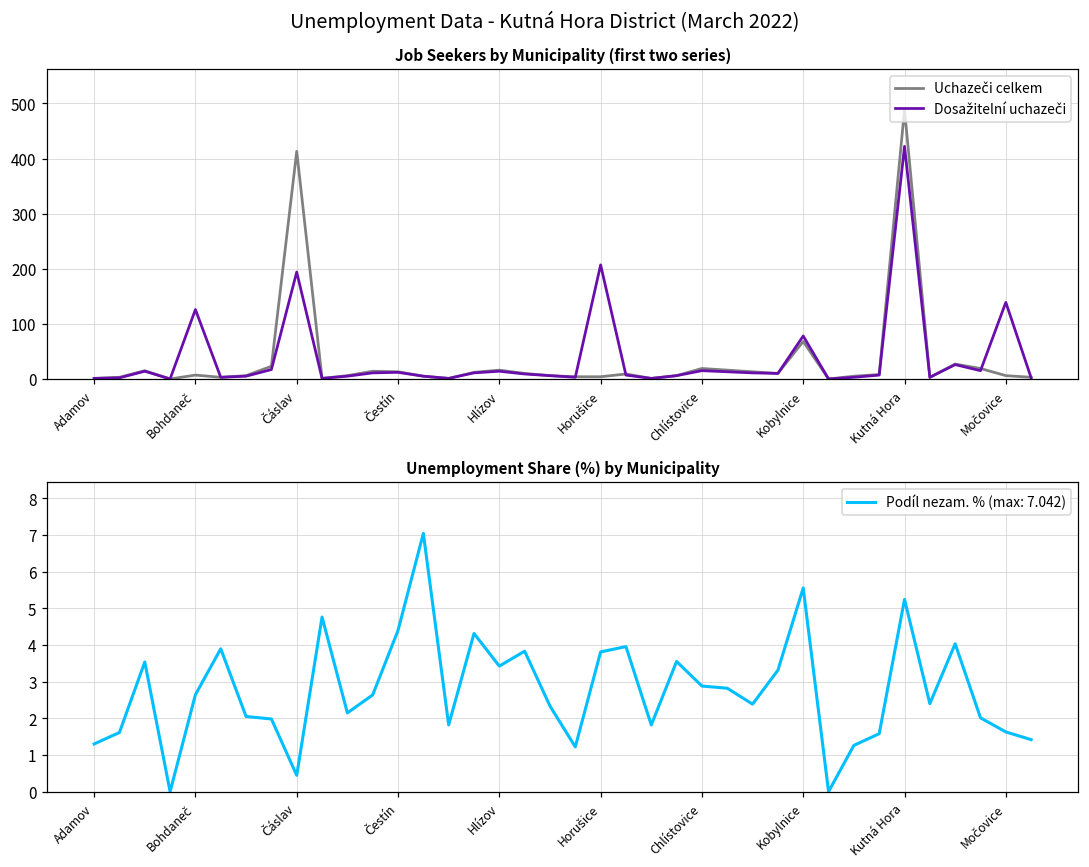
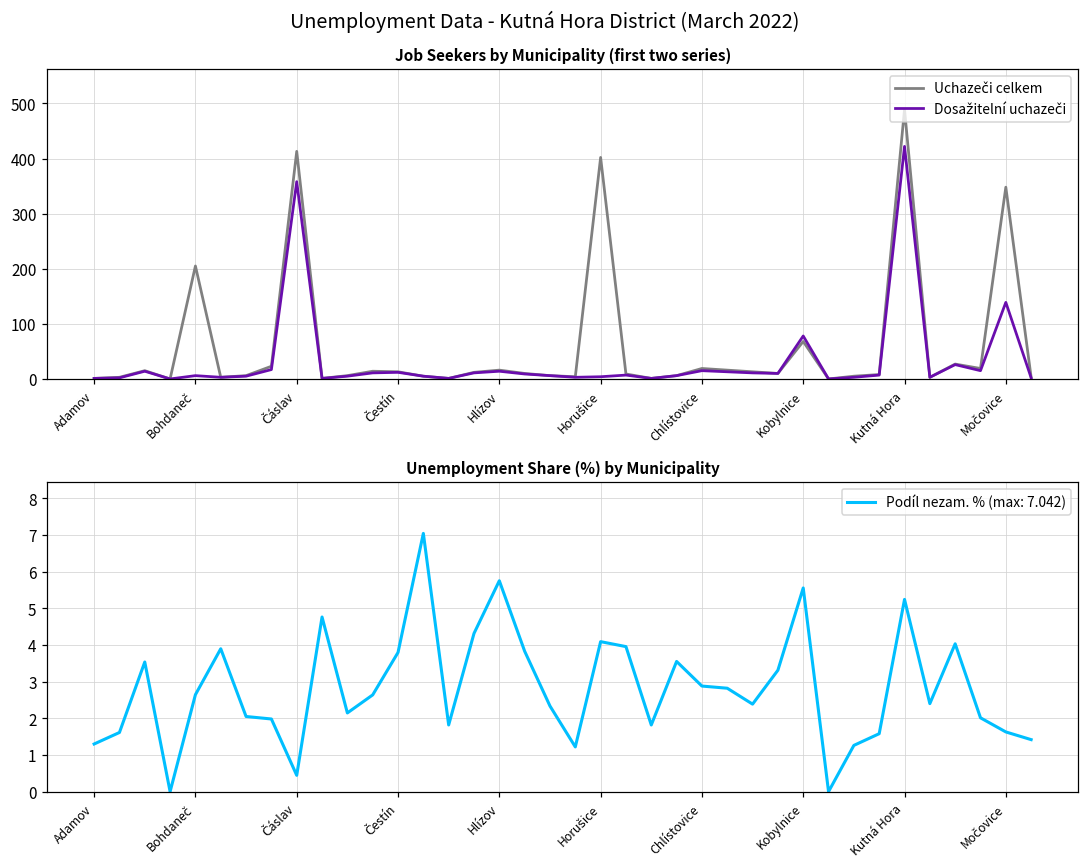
Job Seekers by Municipality (first two series), Uchazeči celkem, Bohdaneč: 10 -> 210
Job Seekers by Municipality (first two series), Dosažitelní uchazeči, Bohdaneč: 130 -> 10
Job Seekers by Municipality (first two series), Dosažitelní uchazeči, Čáslav: 190 -> 360
Job Seekers by Municipality (first two series), Uchazeči celkem, Horušice: 0 -> 400
Job Seekers by Municipality (first two series), Dosažitelní uchazeči, Horušice: 210 -> 0
Job Seekers by Municipality (first two series), Uchazeči celkem, Močovice: 10 -> 350
Unemployment Share (%) by Municipality, Čestín: 4.4 -> 3.8
Unemployment Share (%) by Municipality, Hlízov: 3.4 -> 5.8
Unemployment Share (%) by Municipality, Horušice: 3.8 -> 4.1
